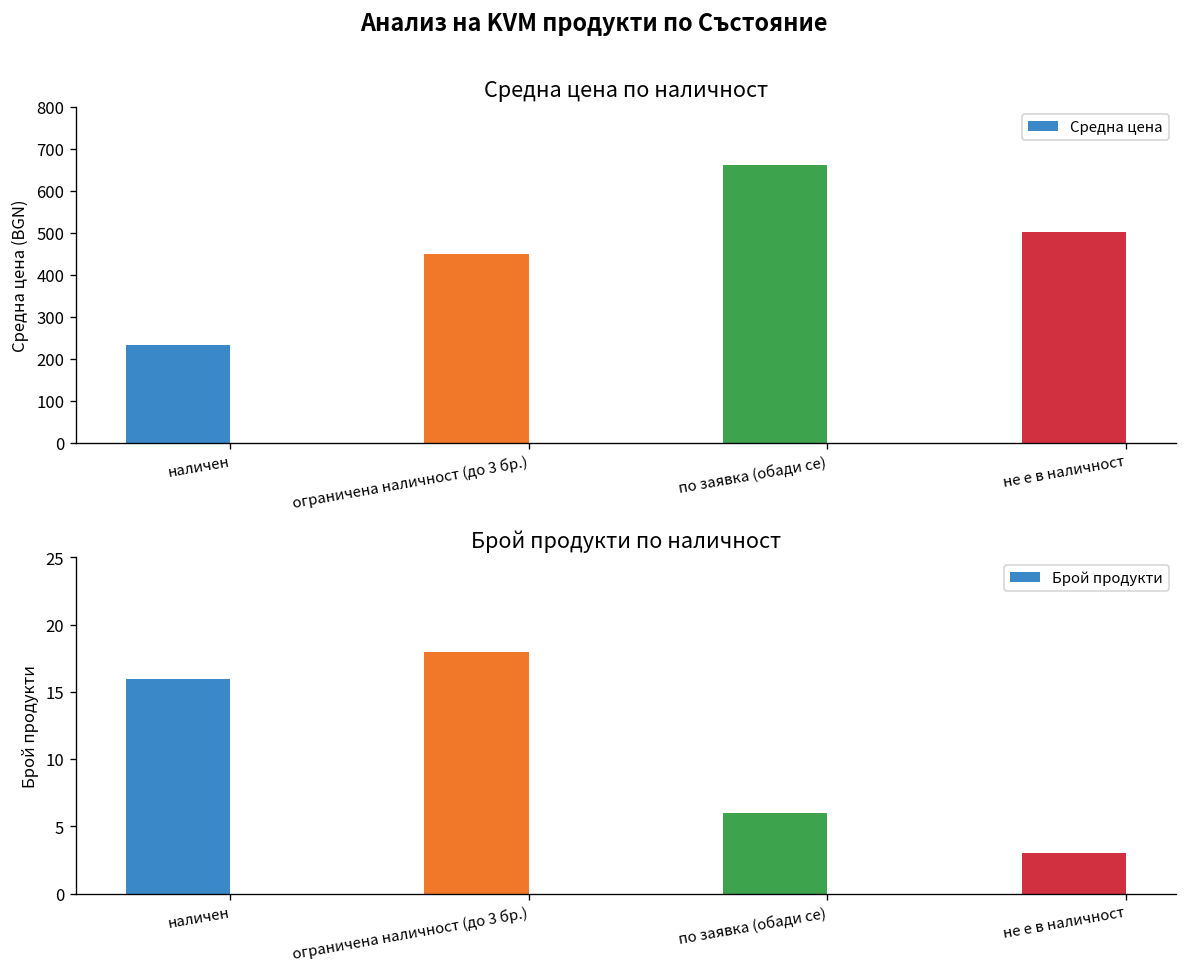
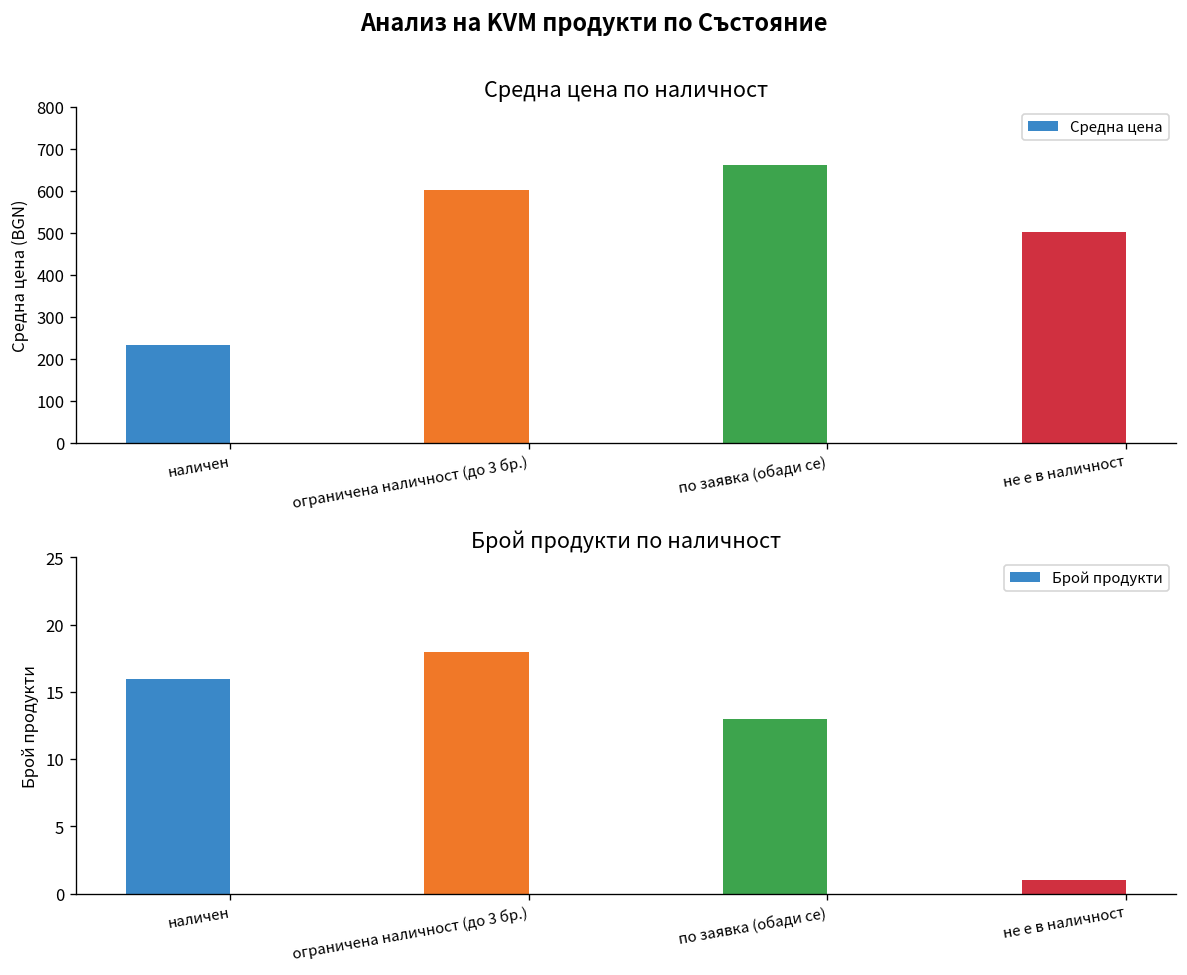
Средна цена по наличност, ограничена наличност (до 3 бр.): 450 -> 600
Брой продукти по наличност, по заявка (обади се): 6 -> 13
Брой продукти по наличност, не е в наличност: 3 -> 1
